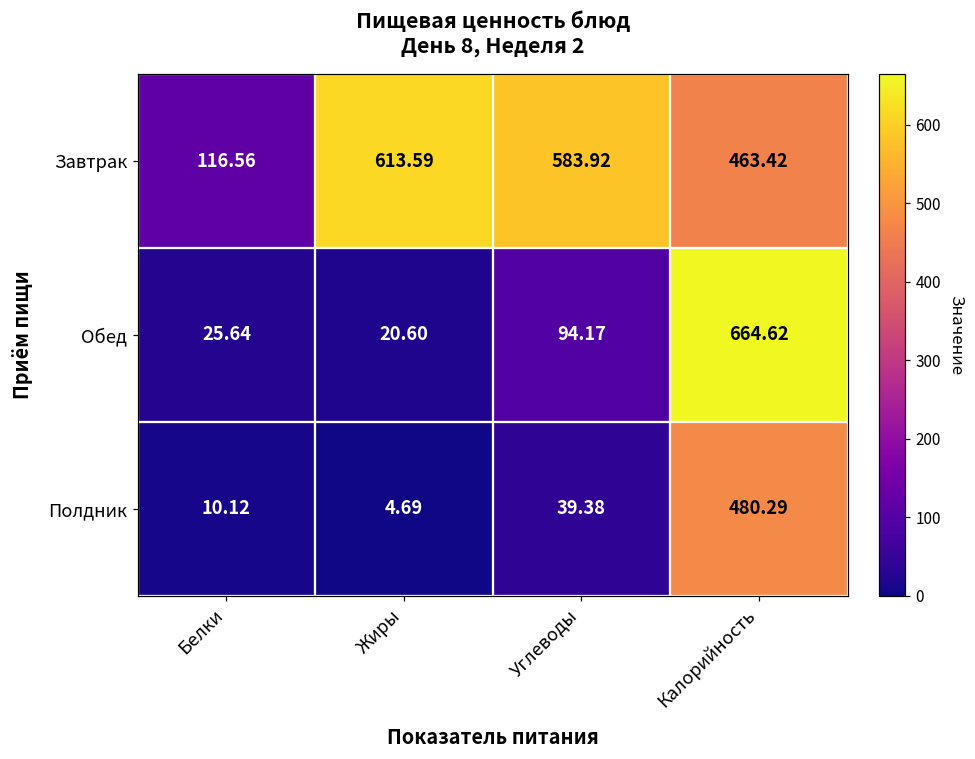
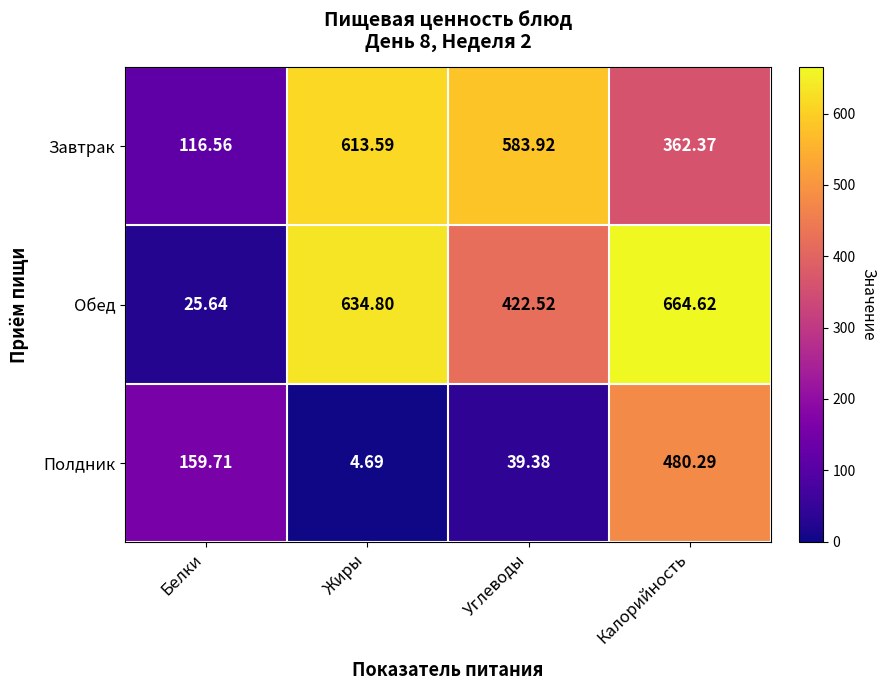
Завтрак, Калорийность: 463.42 -> 362.37
Обед, Жиры: 20.60 -> 634.80
Обед, Углеводы: 94.17 -> 422.52
Полдник, Белки: 10.12 -> 159.71
